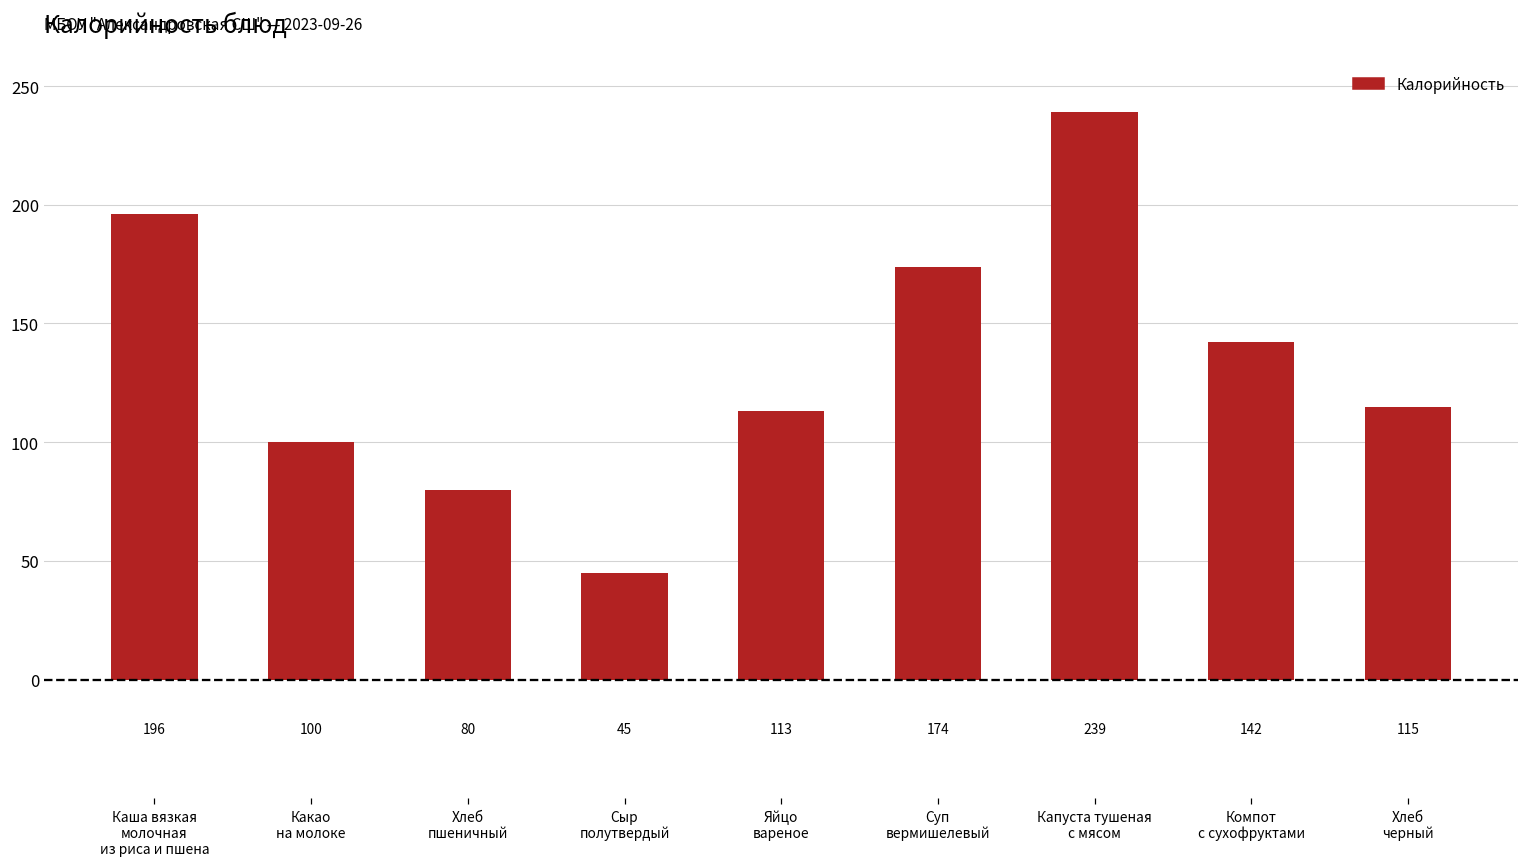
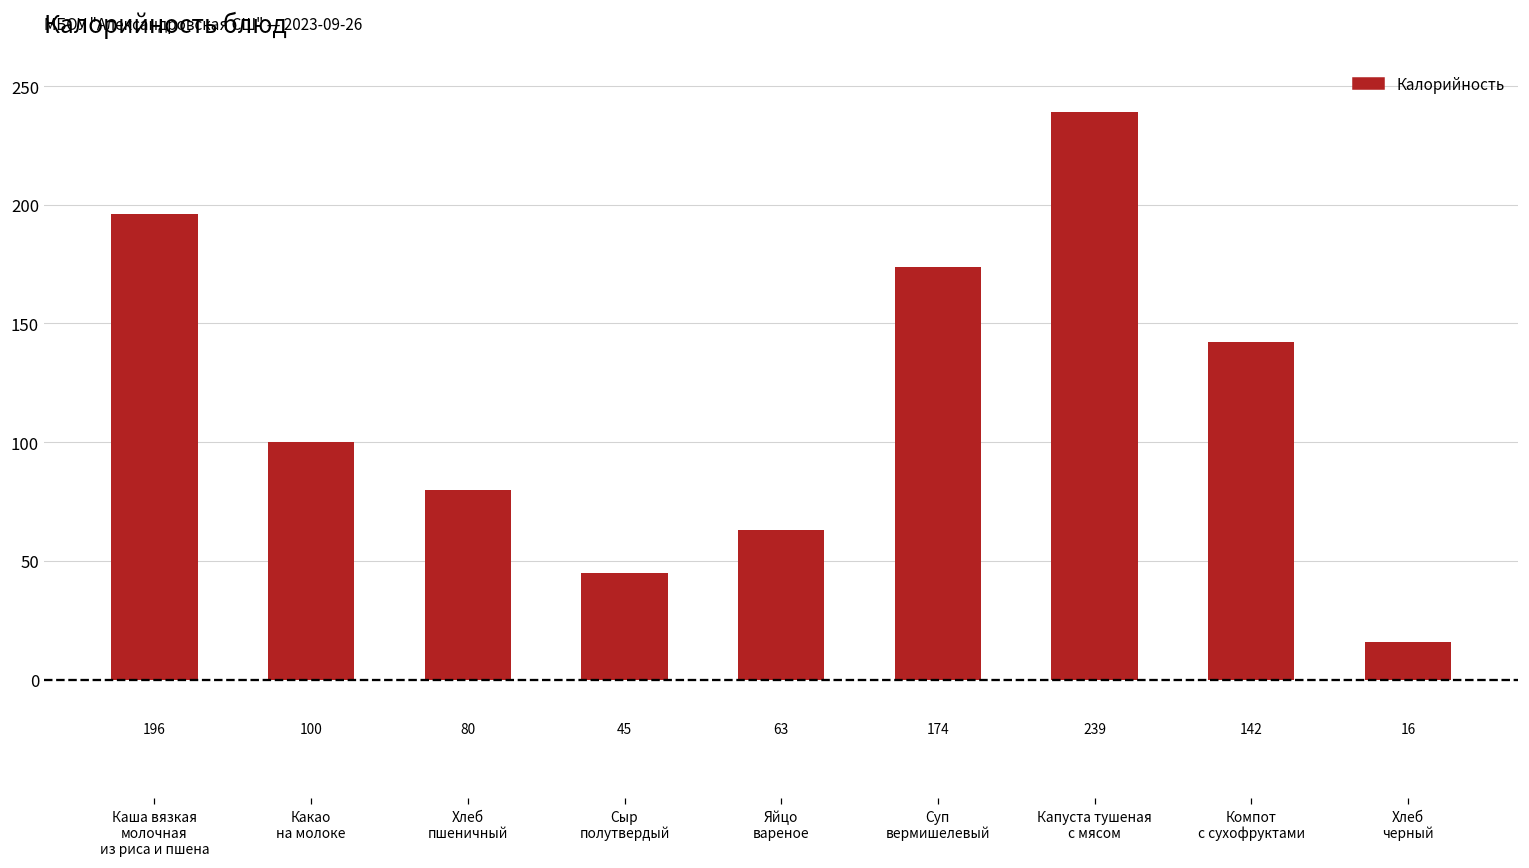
Яйцо вареное: 113 -> 63
Хлеб черный: 115 -> 16
